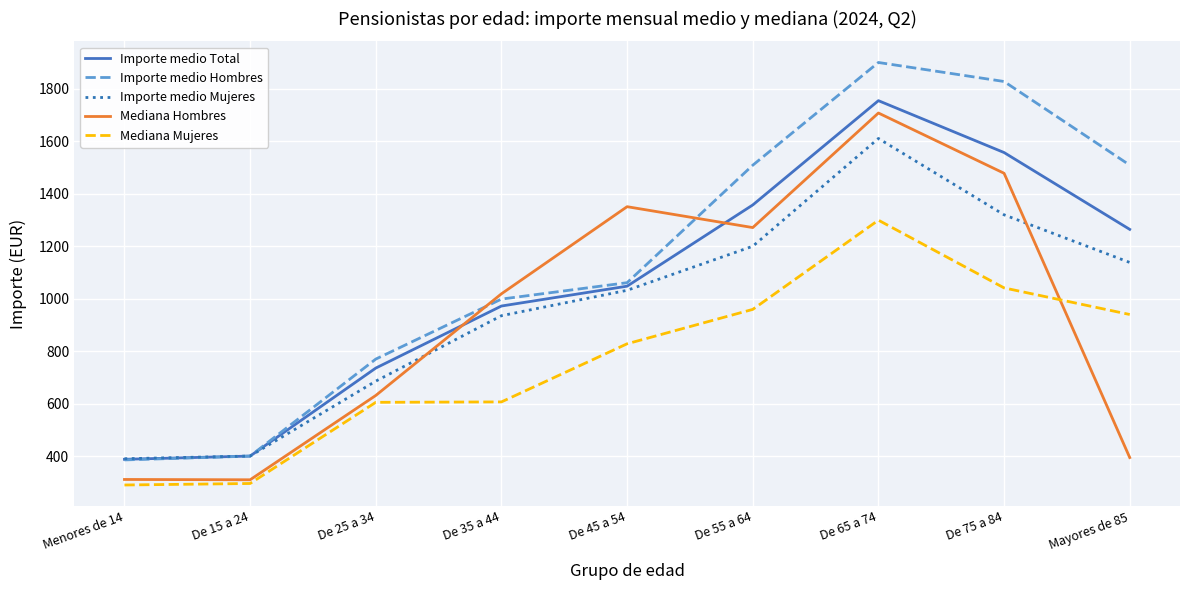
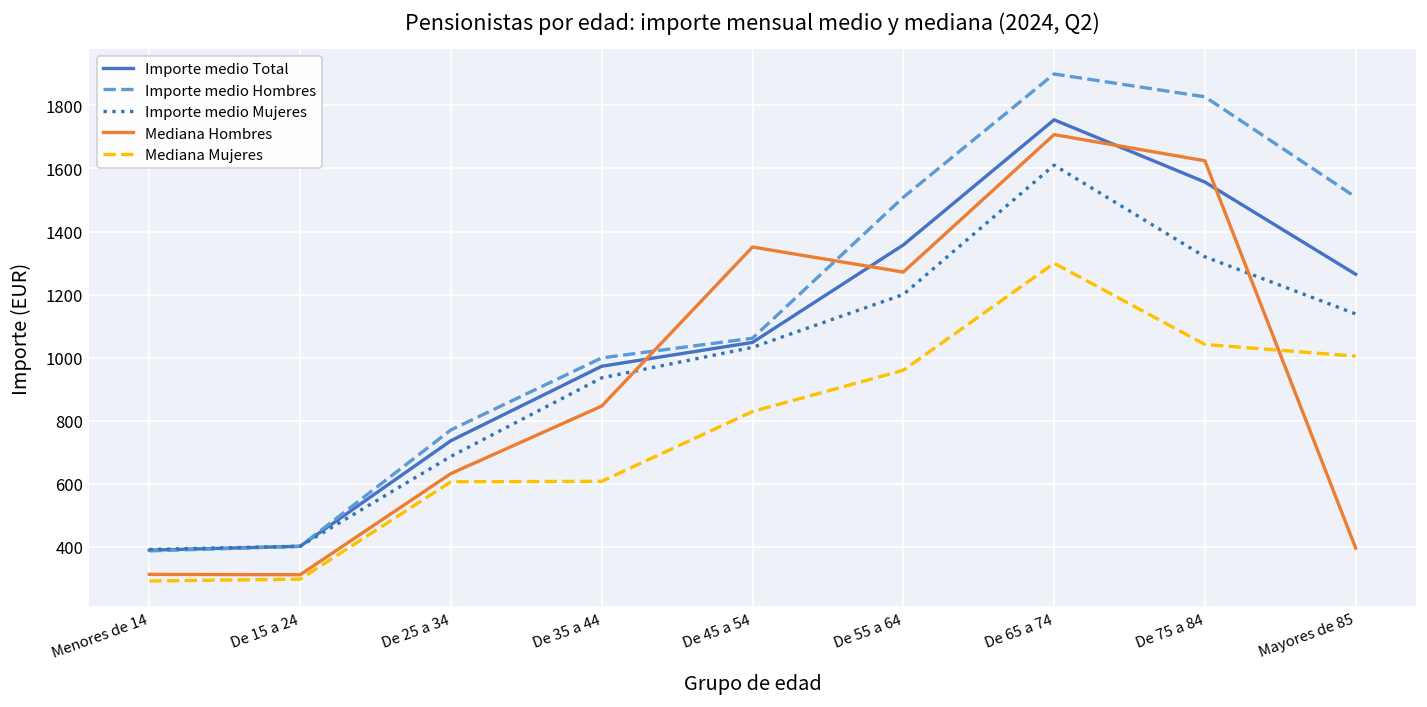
Mediana Hombres, De 35 a 44: 1020 -> 850
Mediana Hombres, De 75 a 84: 1480 -> 1620
Mediana Mujeres, Mayores de 85: 940 -> 1000
